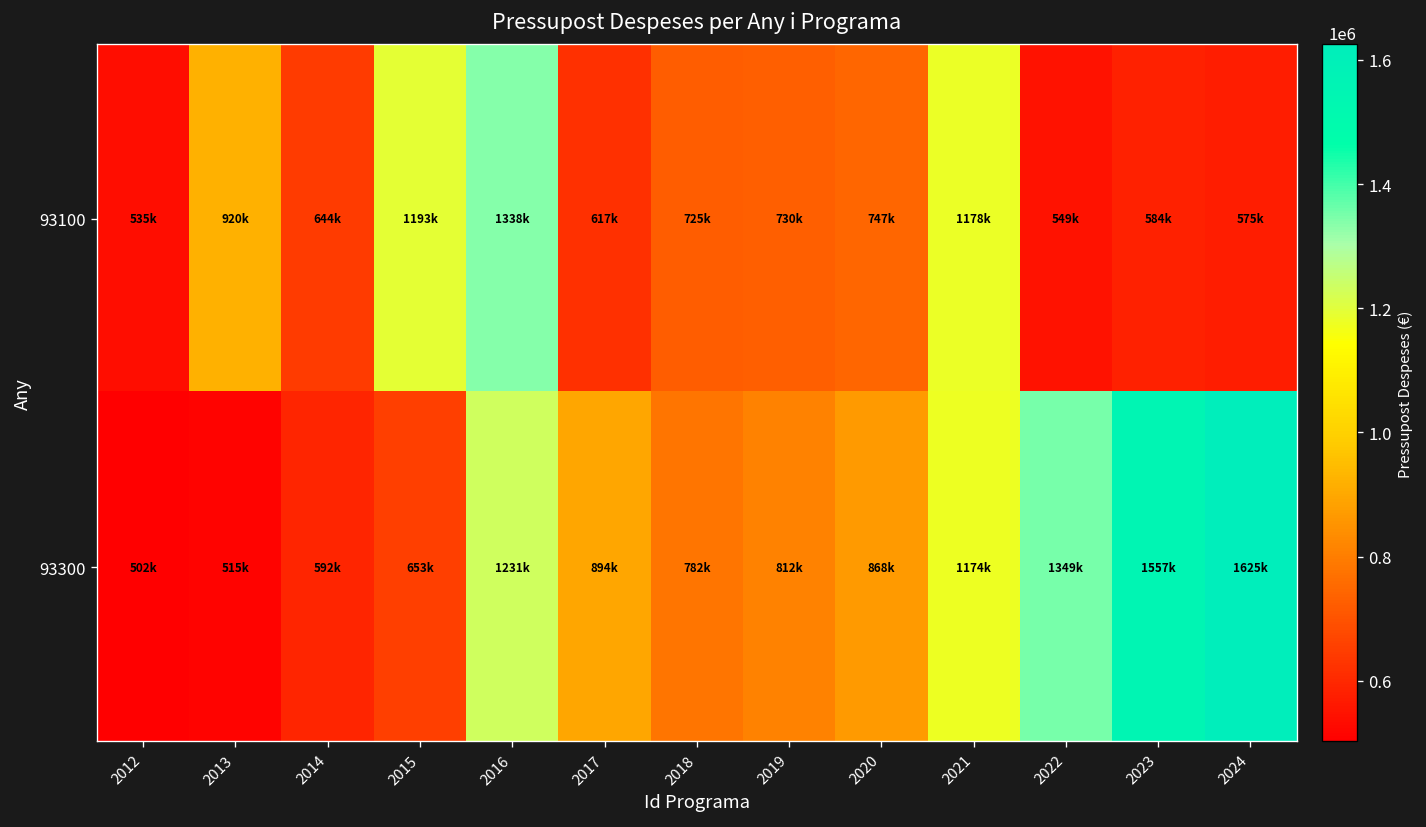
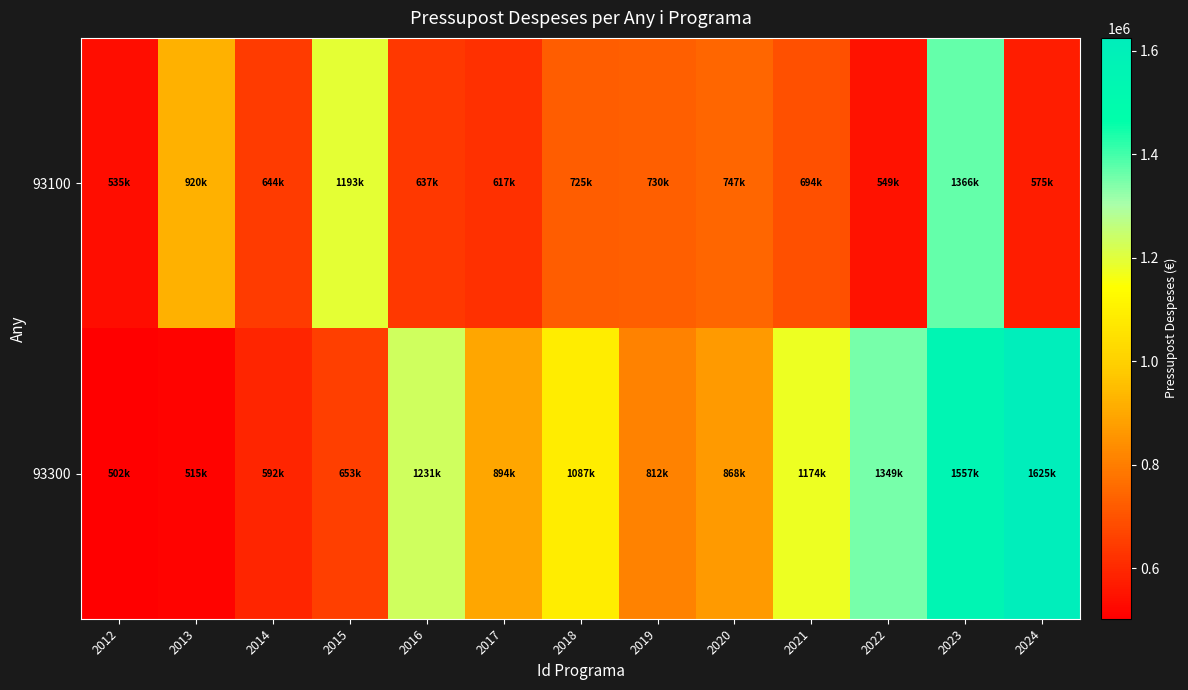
93100, 2016: 1338k -> 637k
93100, 2021: 1178k -> 694k
93100, 2023: 584k -> 1366k
93300, 2018: 782k -> 1087k
